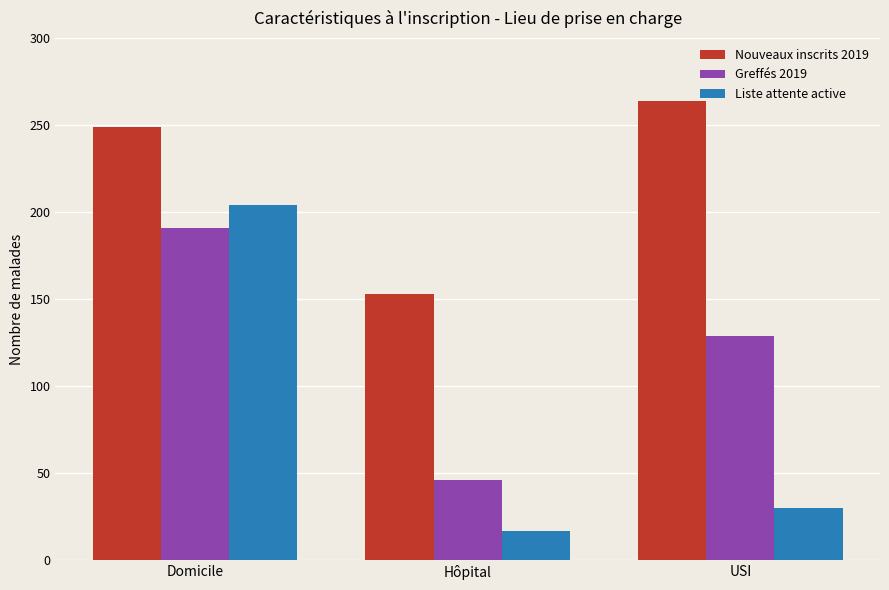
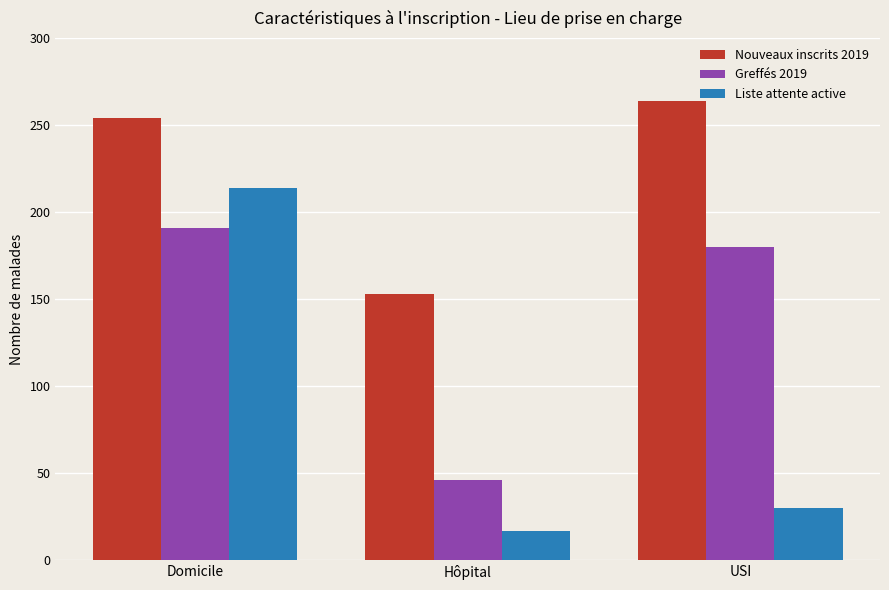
Nouveaux inscrits 2019, Domicile: 249 -> 254
Liste attente active, Domicile: 204 -> 214
Greffés 2019, USI: 129 -> 180
